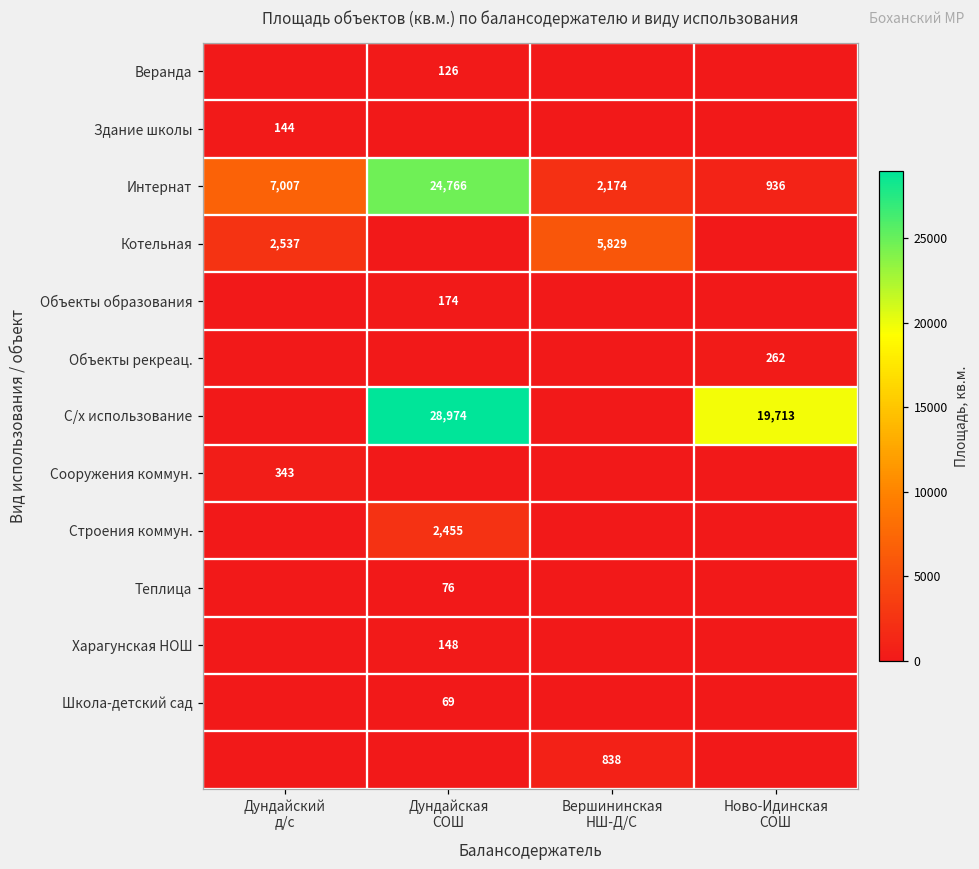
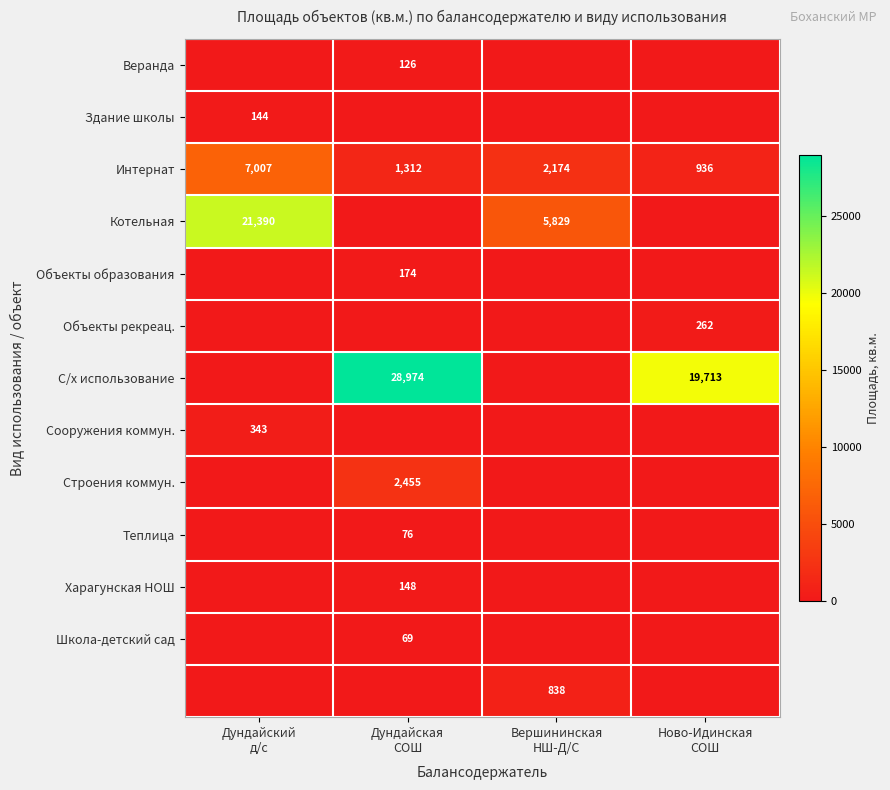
Интернат, Дундайская СОШ: 24,766 -> 1,312
Котельная, Дундайский д/с: 2,537 -> 21,390
